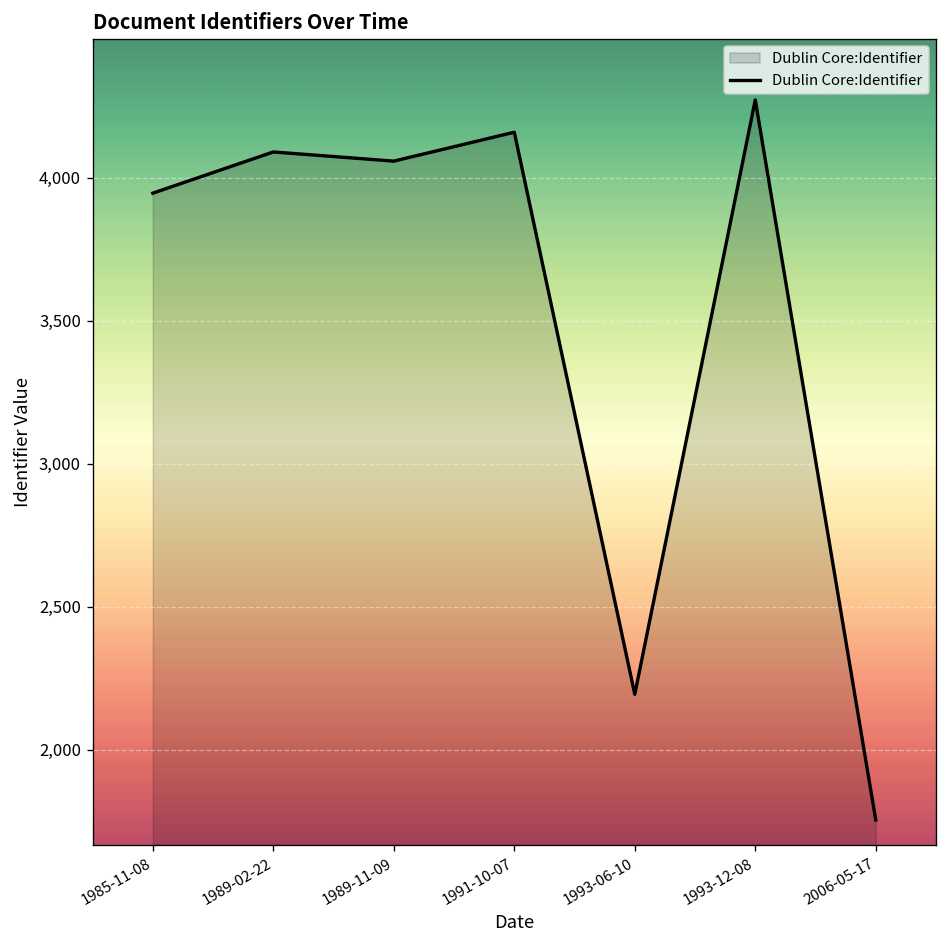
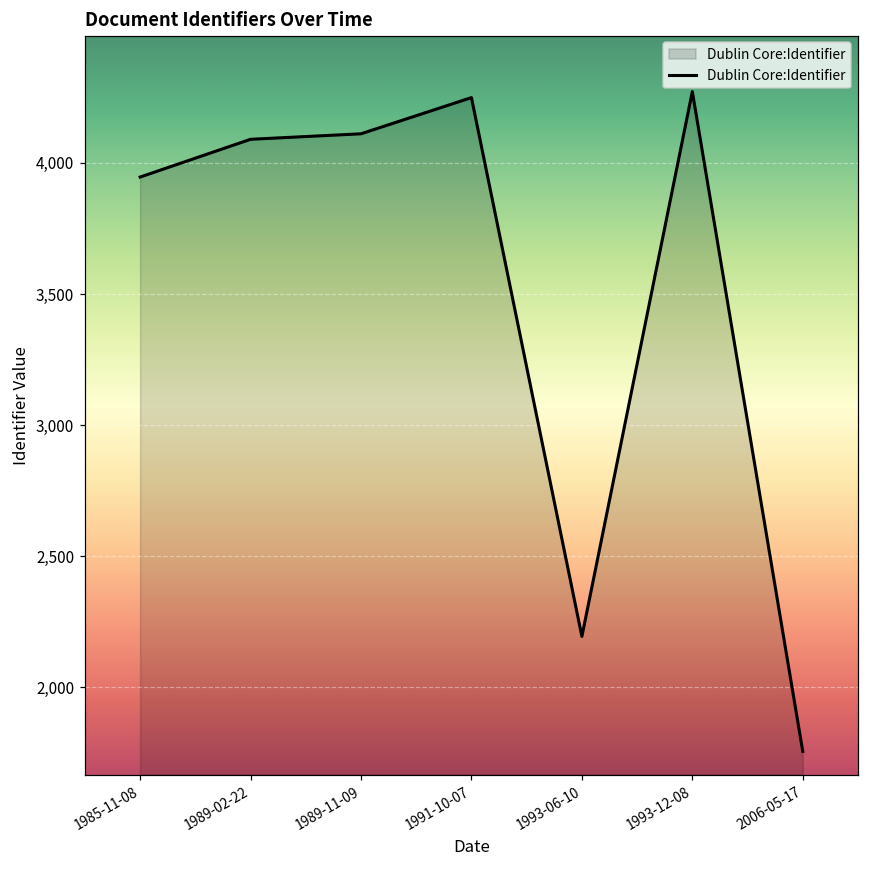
1989-11-09: 4,060 -> 4,110
1991-10-07: 4,160 -> 4,250
